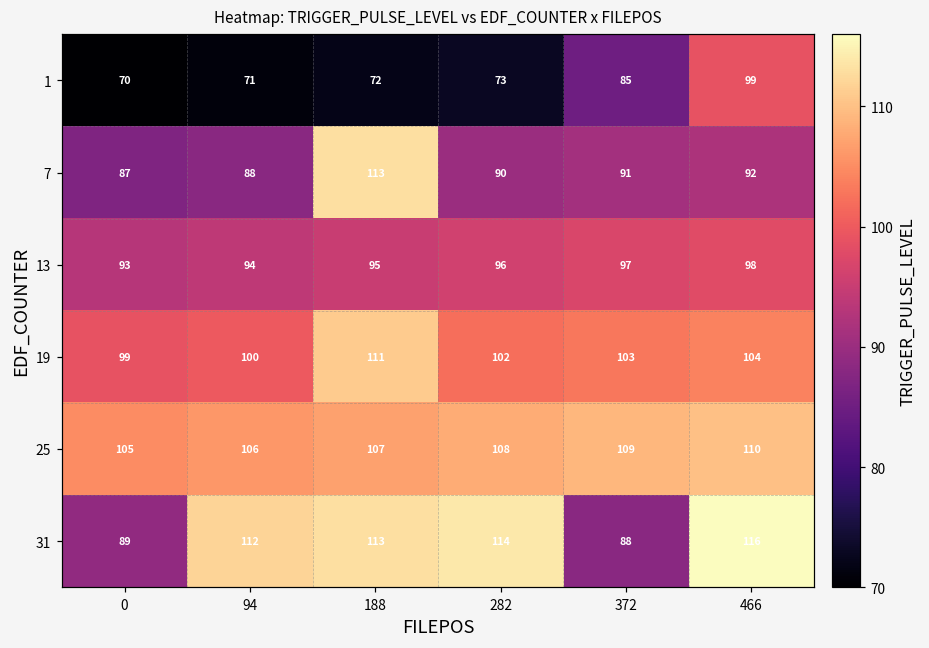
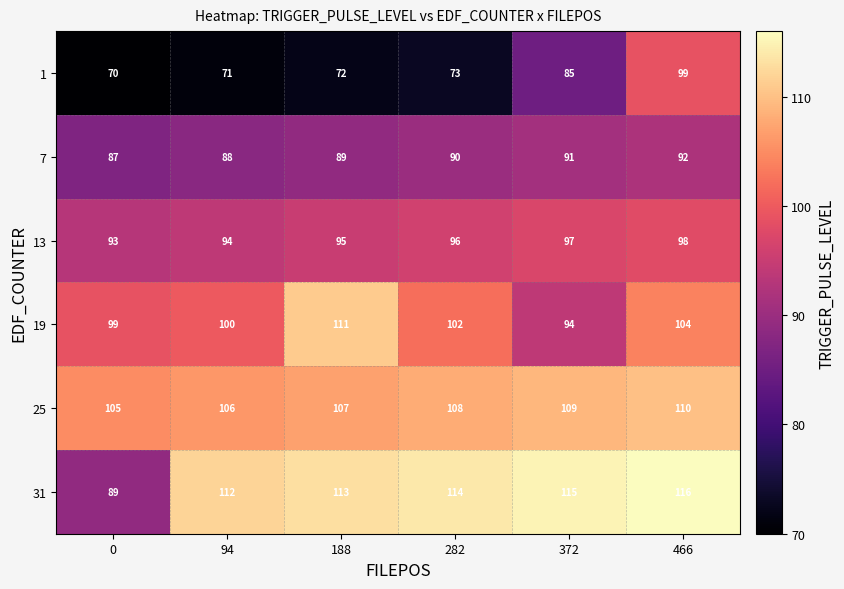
7, 188: 113 -> 89
19, 372: 103 -> 94
31, 372: 88 -> 115
